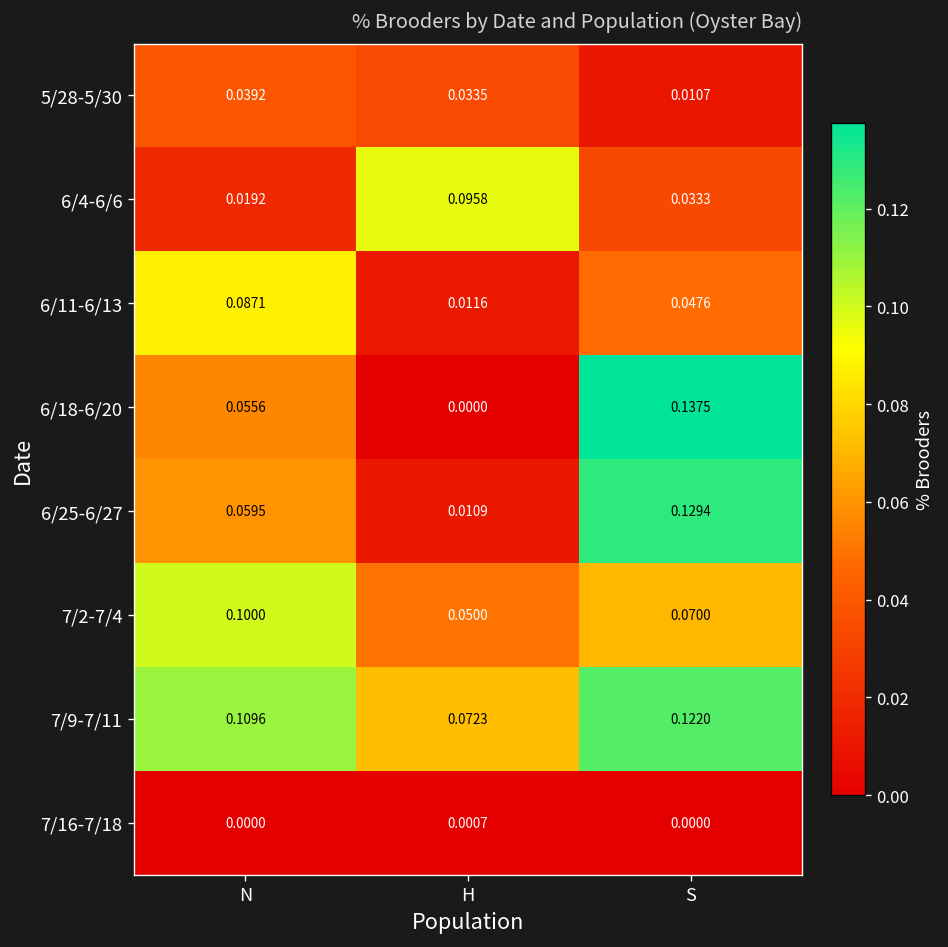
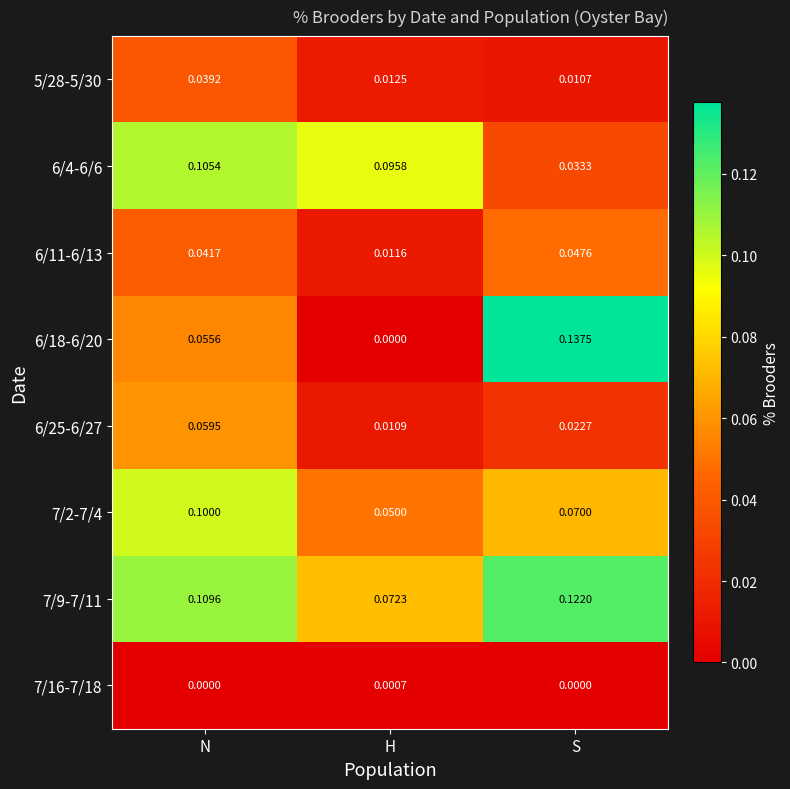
5/28-5/30, H: 0.0335 -> 0.0125
6/4-6/6, N: 0.0192 -> 0.1054
6/11-6/13, N: 0.0871 -> 0.0417
6/25-6/27, S: 0.1294 -> 0.0227
